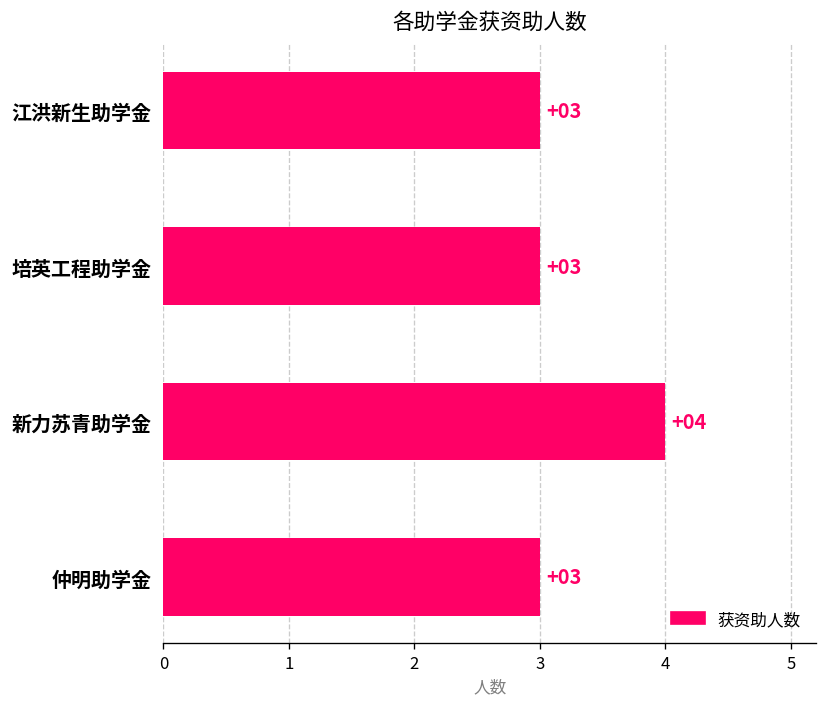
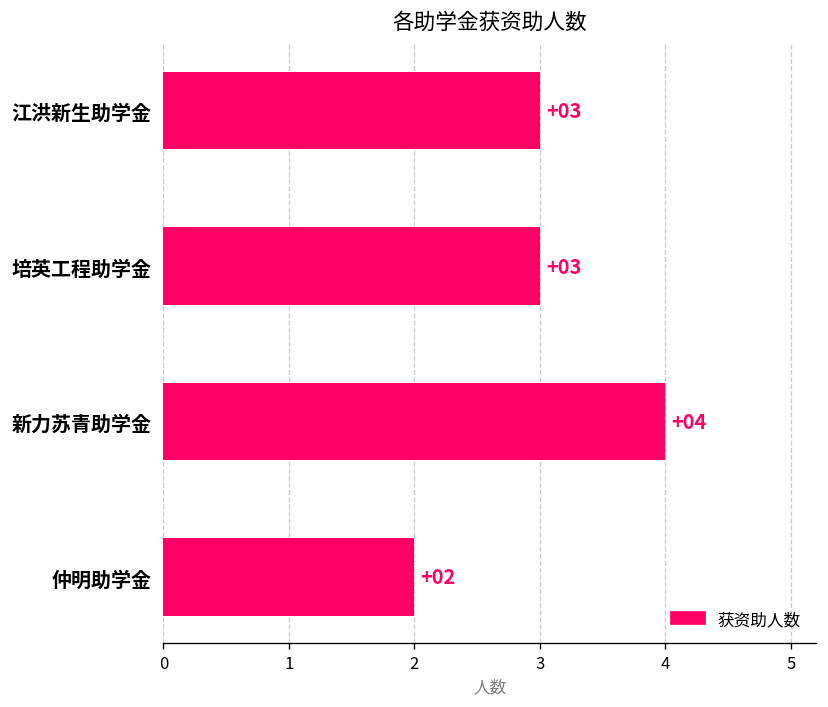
仲明助学金: +03 -> +02
